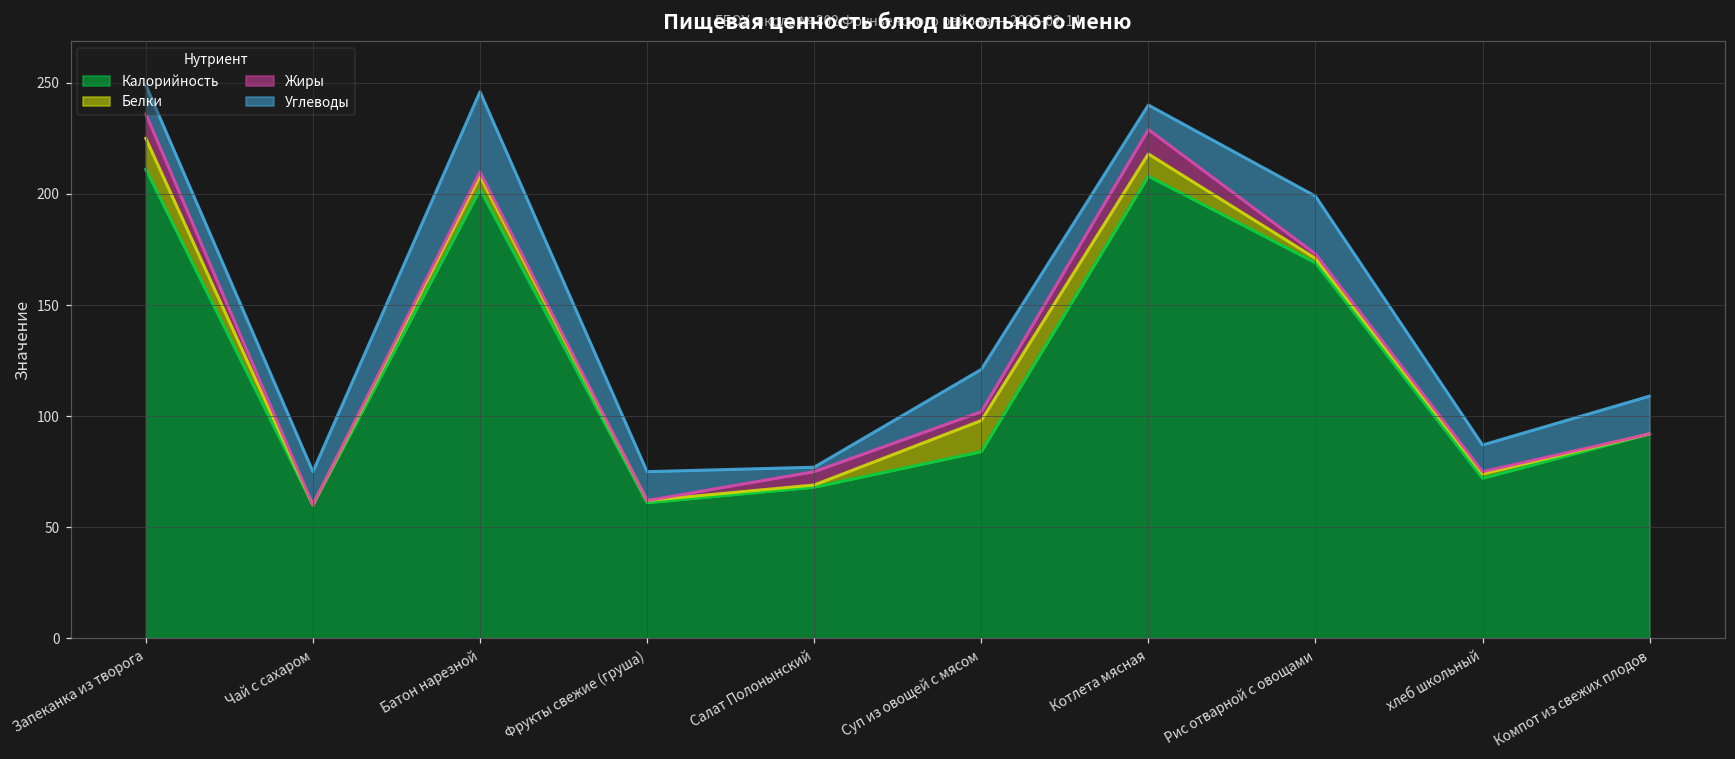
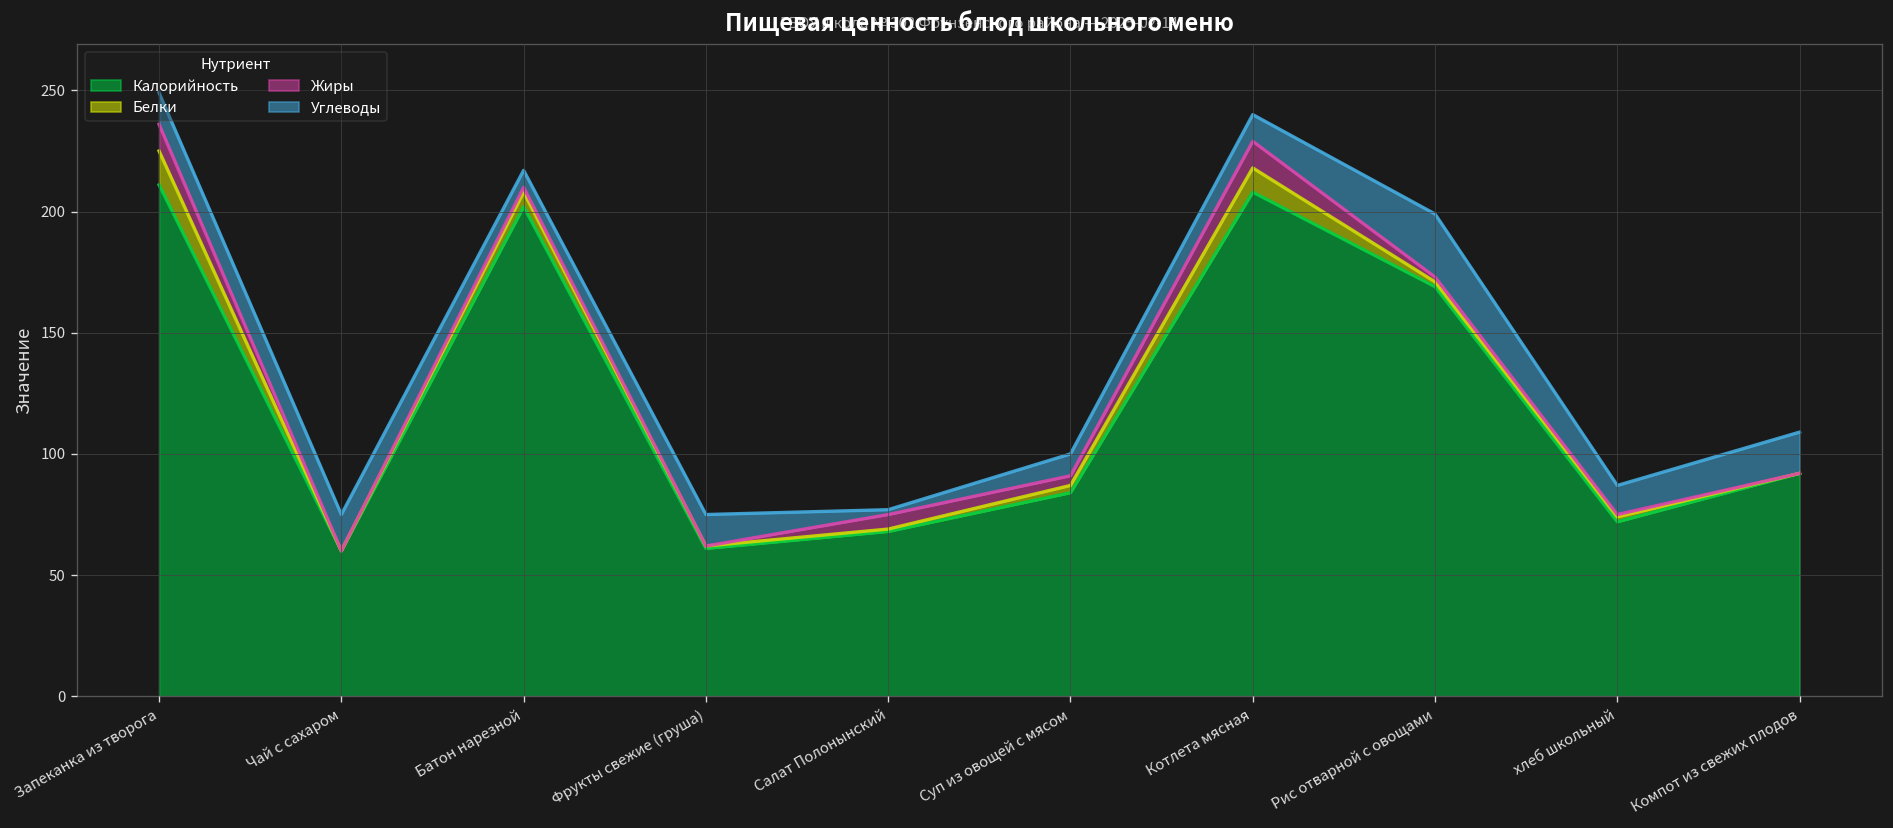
Углеводы, Батон нарезной: 36 -> 7
Белки, Суп из овощей с мясом: 14 -> 3
Углеводы, Суп из овощей с мясом: 19 -> 9
